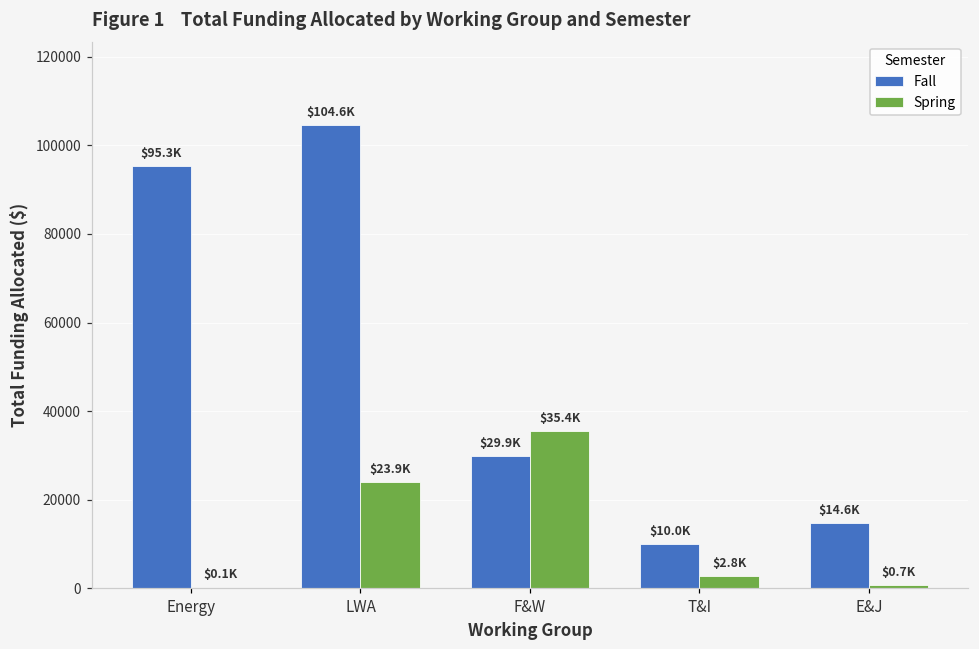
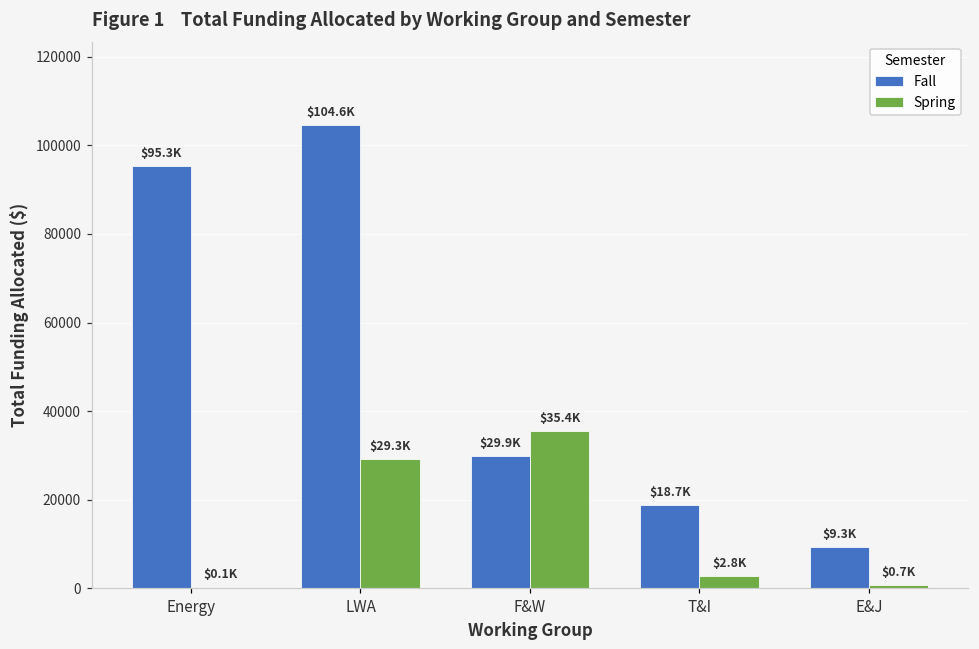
Spring, LWA: $23.9K -> $29.3K
Fall, T&I: $10.0K -> $18.7K
Fall, E&J: $14.6K -> $9.3K
